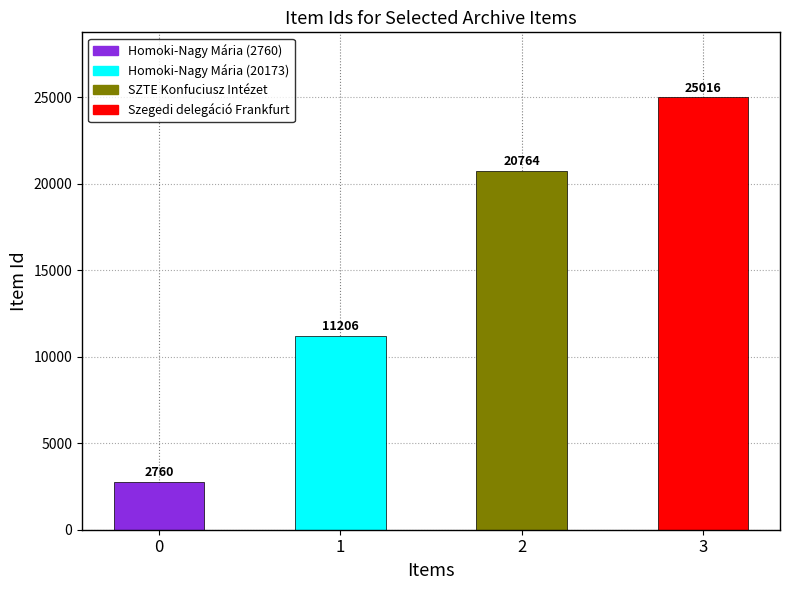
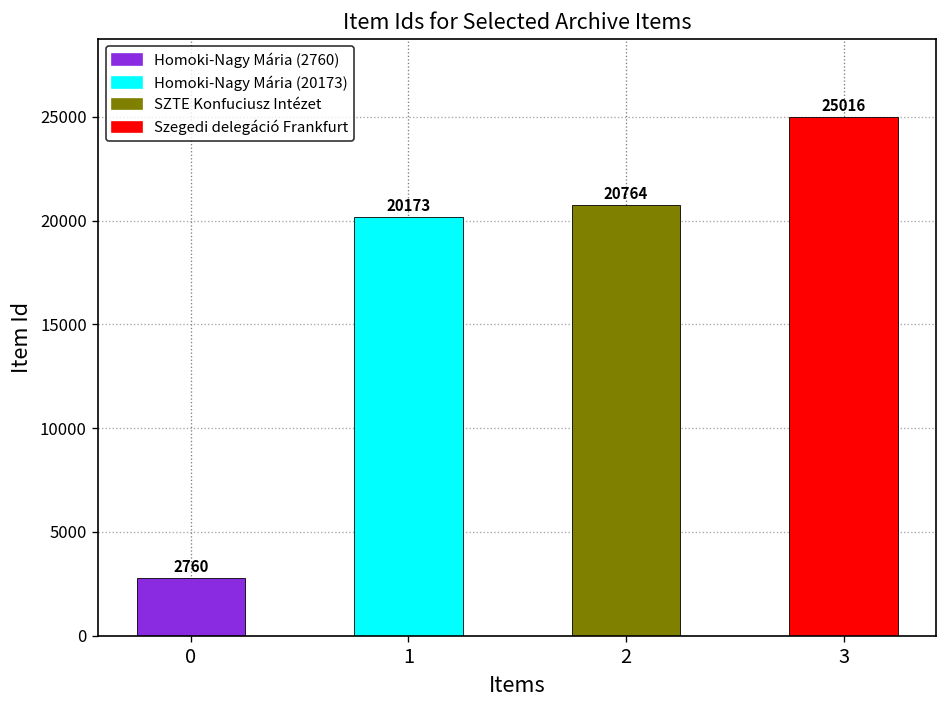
1: 11206 -> 20173
